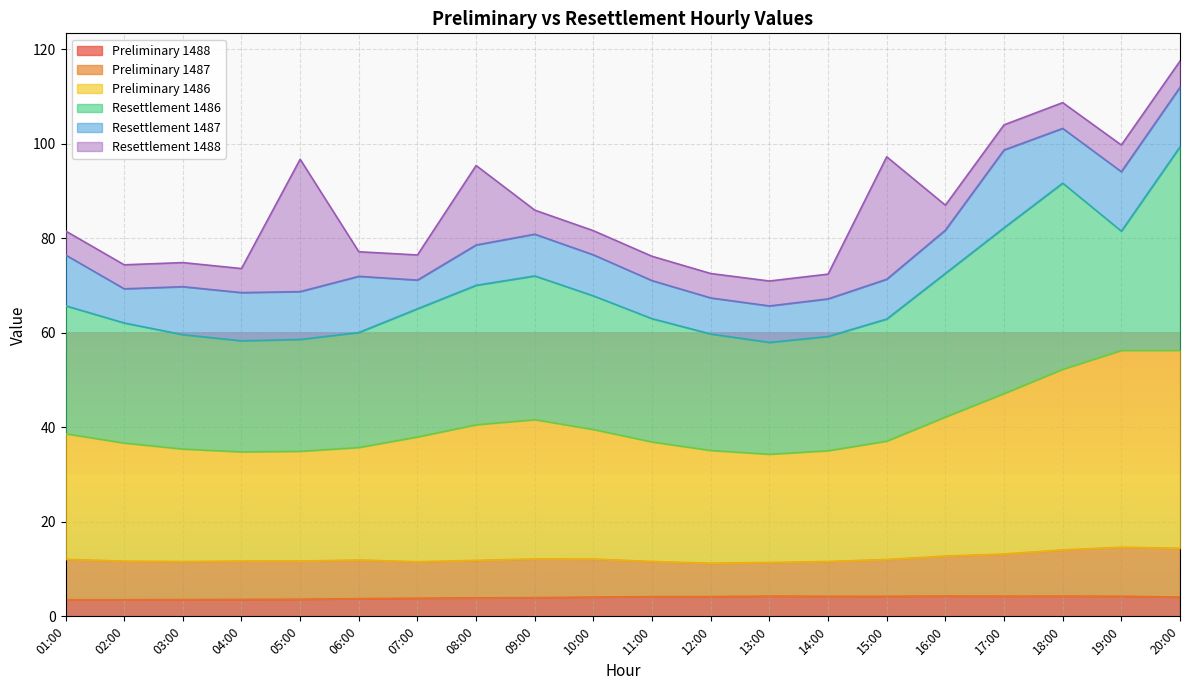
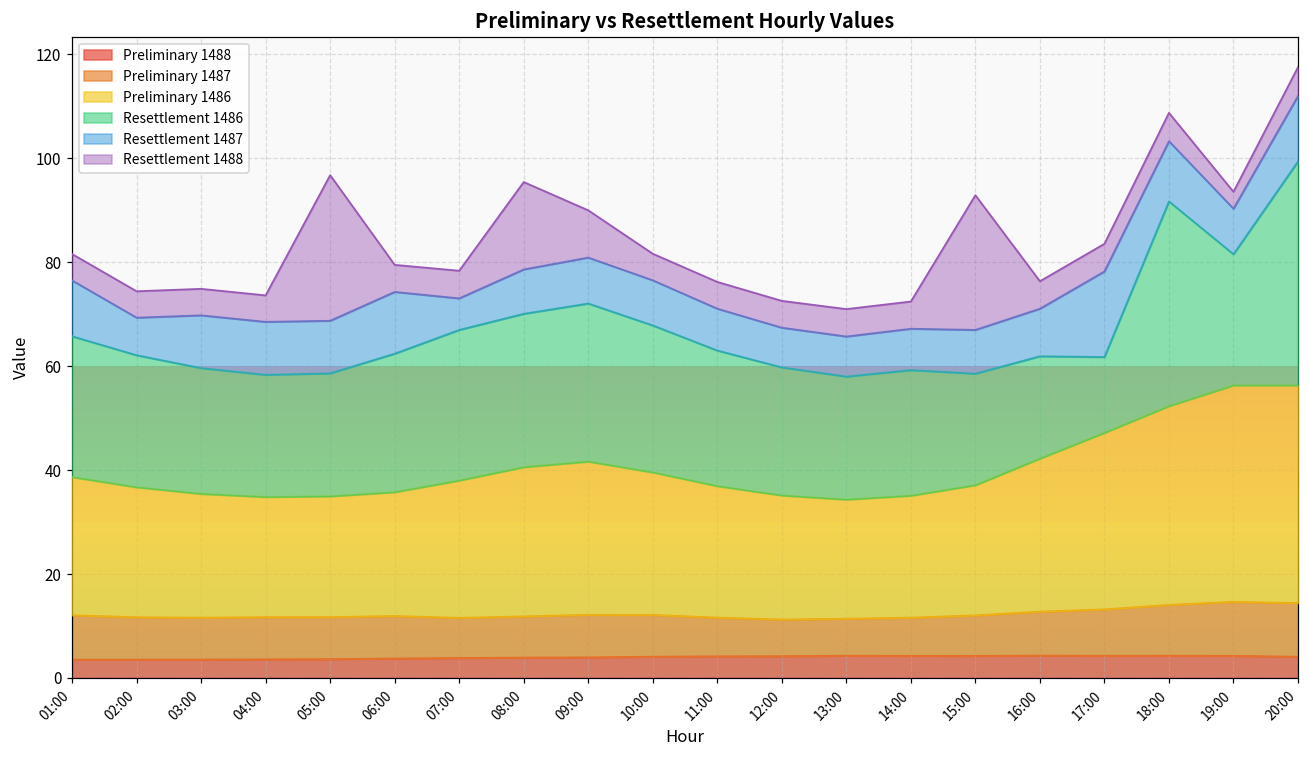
Resettlement 1486, 06:00: 24 -> 27
Resettlement 1486, 07:00: 27 -> 29
Resettlement 1488, 09:00: 5 -> 9
Resettlement 1486, 15:00: 26 -> 21
Resettlement 1486, 16:00: 30 -> 20
Resettlement 1486, 17:00: 35 -> 15
Resettlement 1487, 19:00: 13 -> 9
Resettlement 1488, 19:00: 6 -> 3
